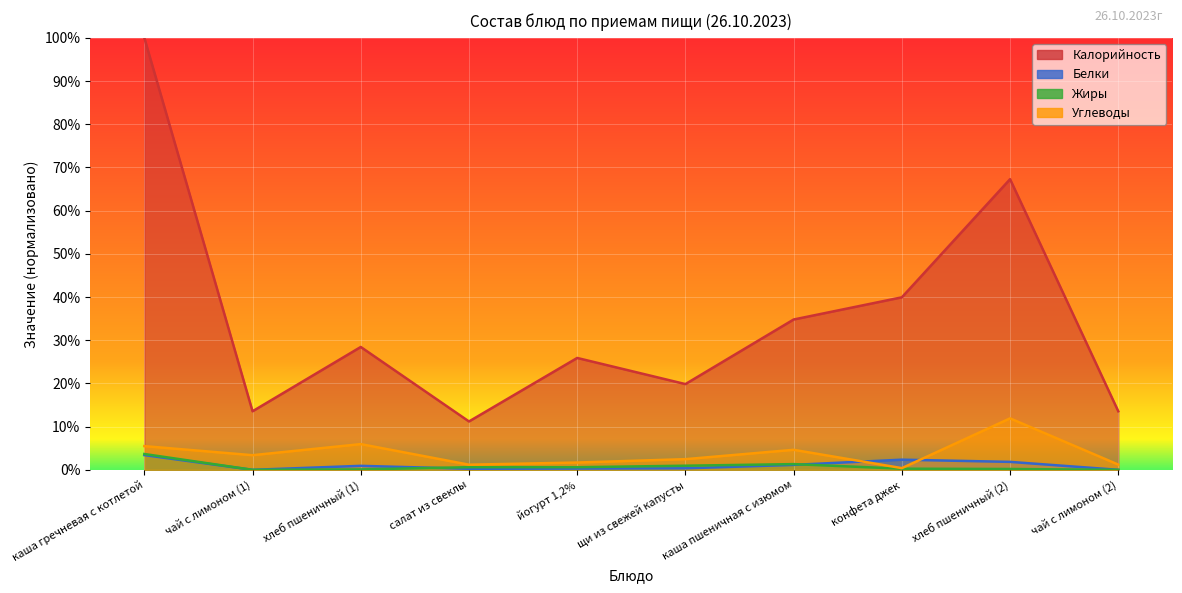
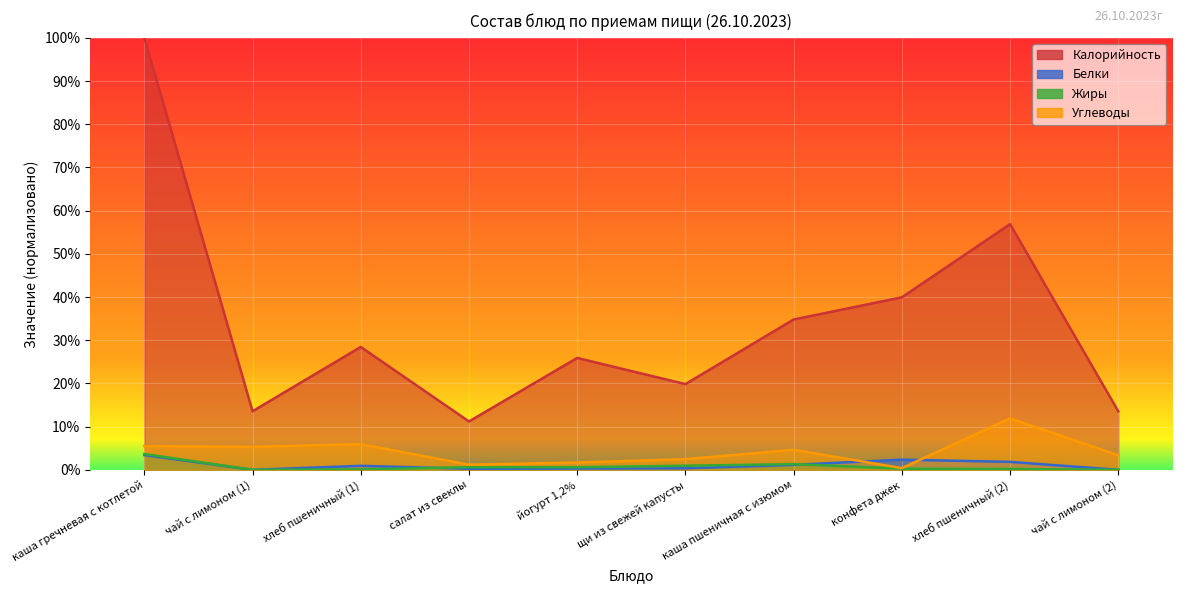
Углеводы, чай с лимоном (1): 3% -> 5%
Калорийность, хлеб пшеничный (2): 67% -> 57%
Углеводы, чай с лимоном (2): 1% -> 3%
